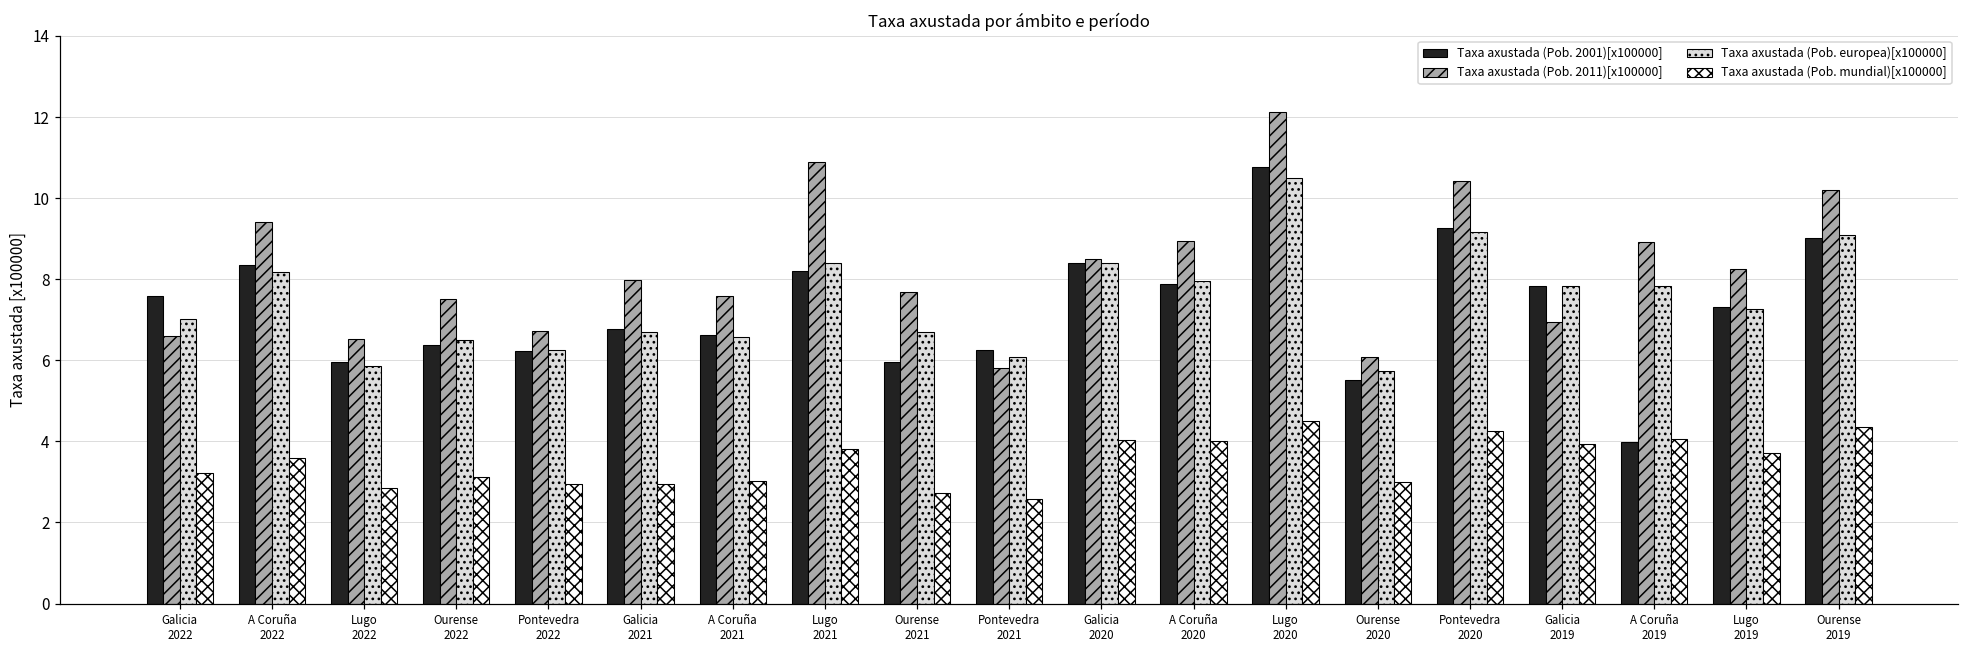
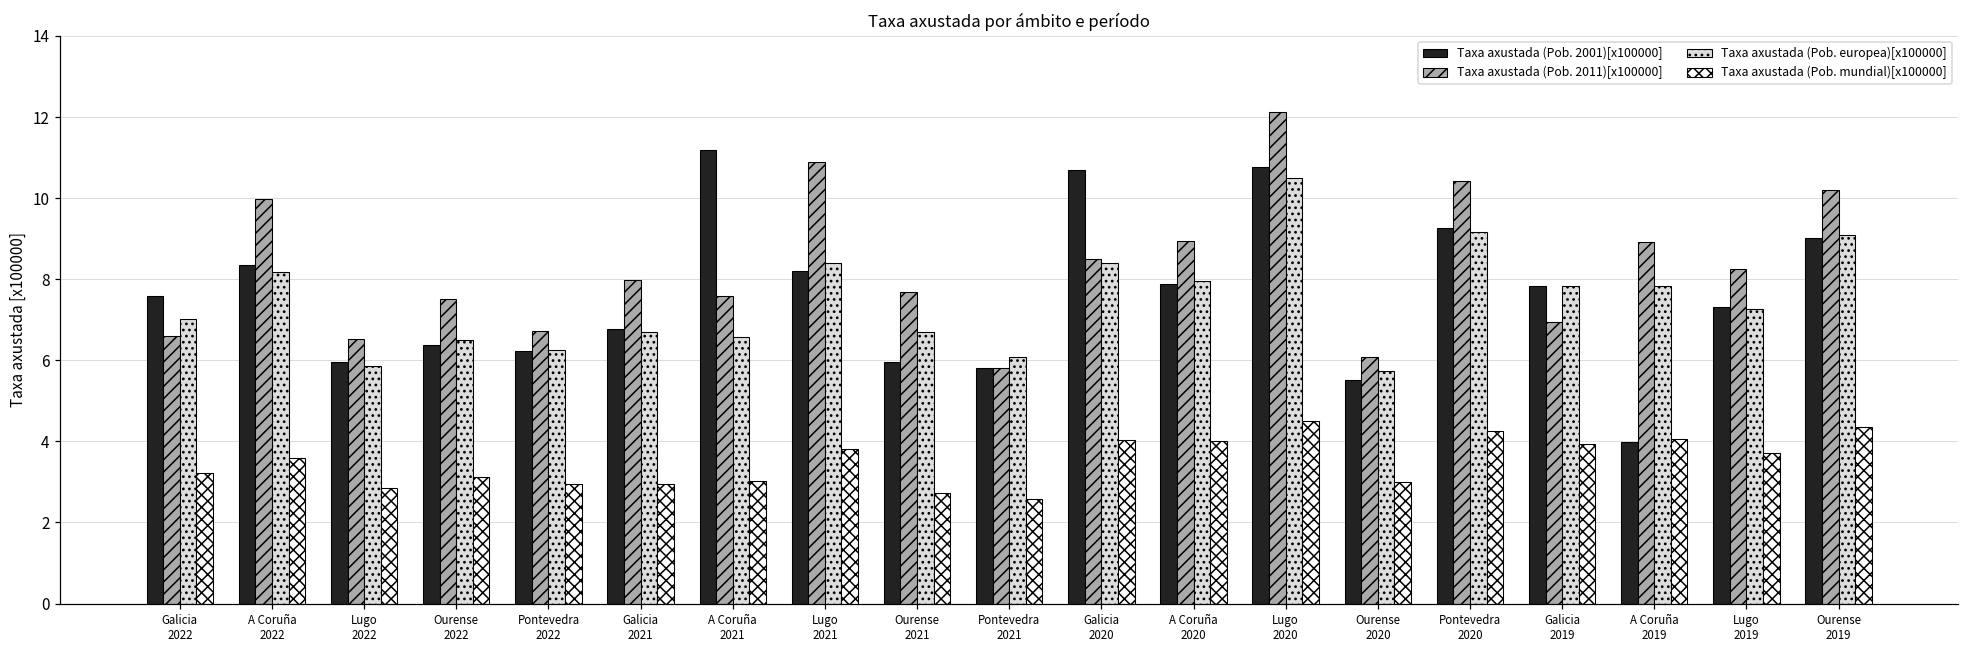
Taxa axustada (Pob. 2011)[x100000], A Coruña 2022: 9.4 -> 10.0
Taxa axustada (Pob. 2001)[x100000], A Coruña 2021: 6.6 -> 11.2
Taxa axustada (Pob. 2001)[x100000], Pontevedra 2021: 6.3 -> 5.8
Taxa axustada (Pob. 2001)[x100000], Galicia 2020: 8.4 -> 10.7
